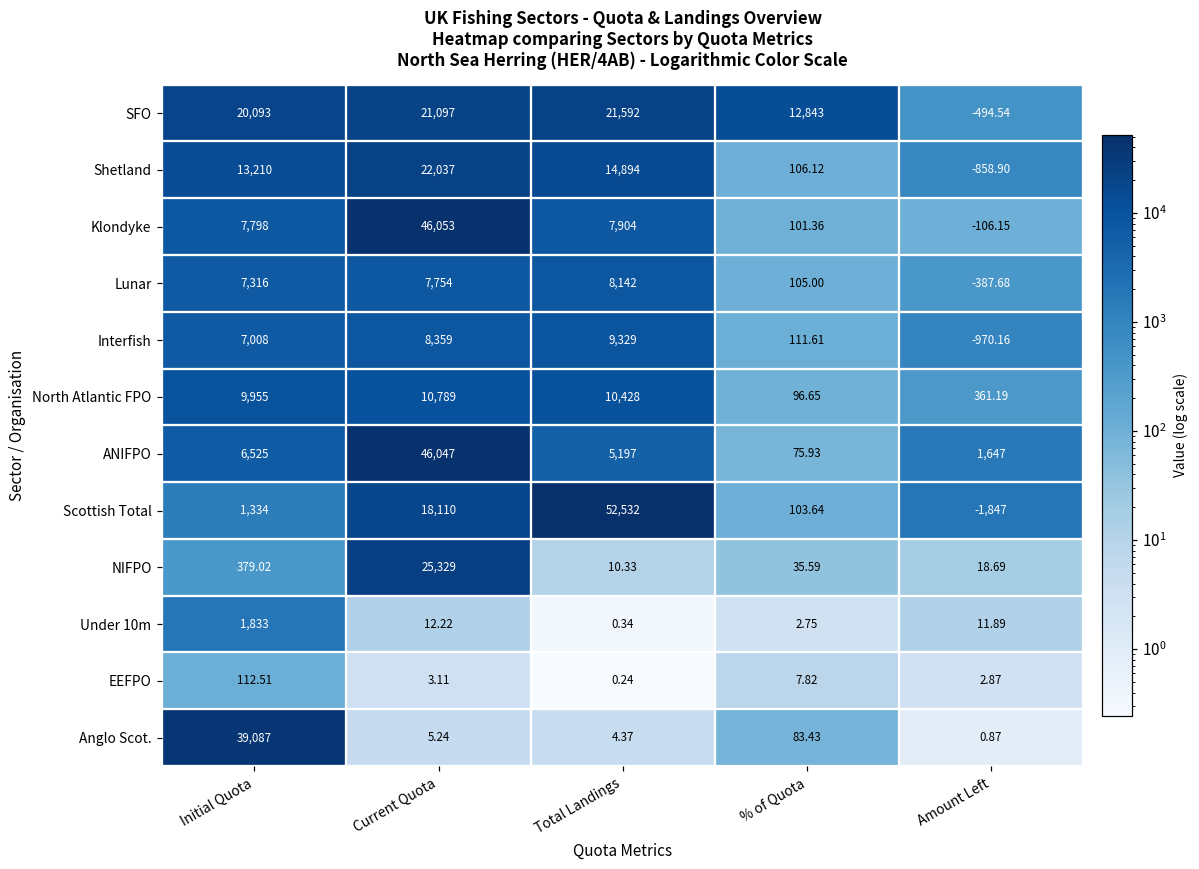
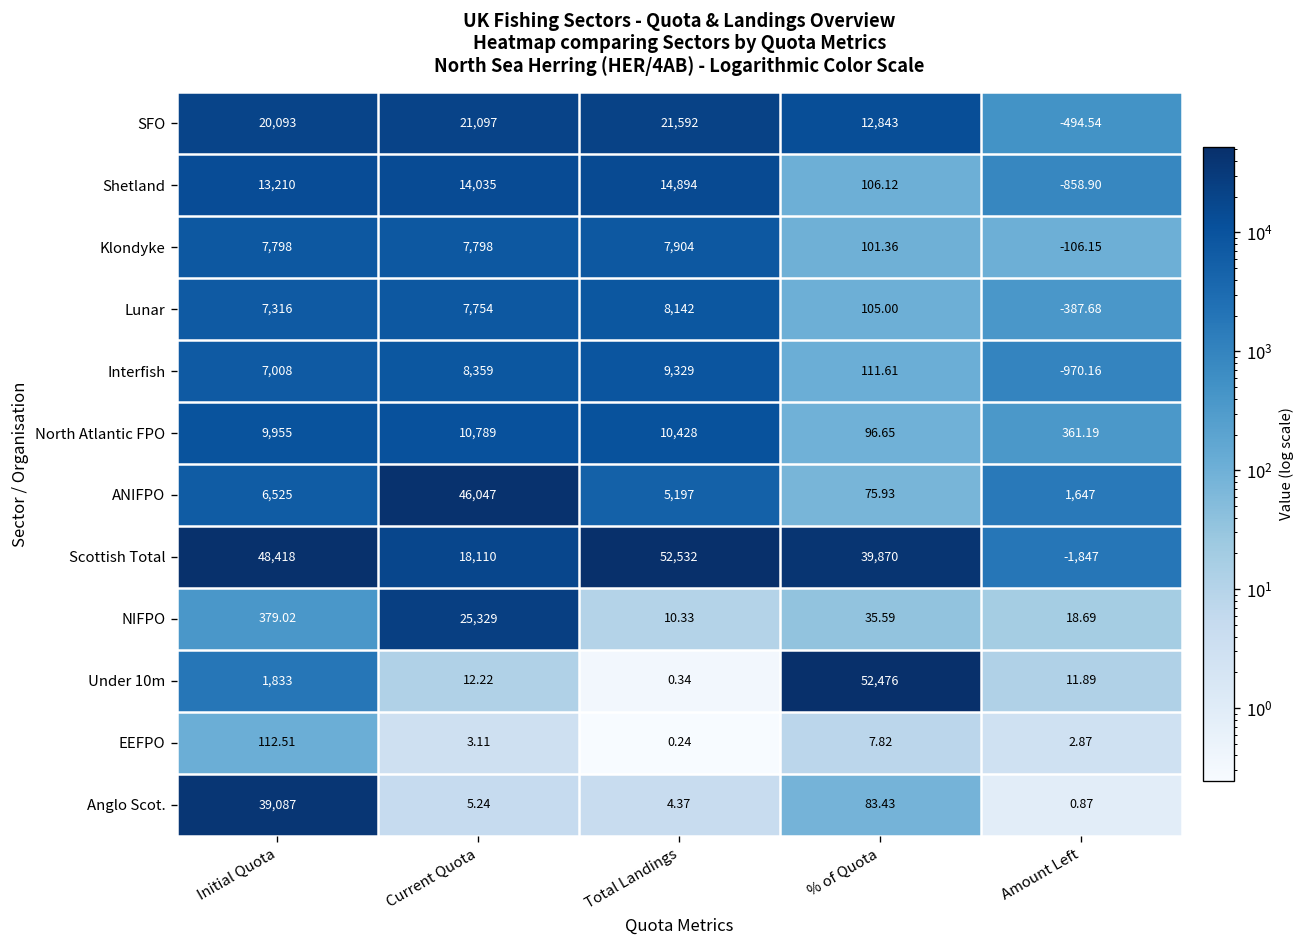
Shetland, Current Quota: 22,037 -> 14,035
Klondyke, Current Quota: 46,053 -> 7,798
Scottish Total, Initial Quota: 1,334 -> 48,418
Scottish Total, % of Quota: 103.64 -> 39,870
Under 10m, % of Quota: 2.75 -> 52,476
